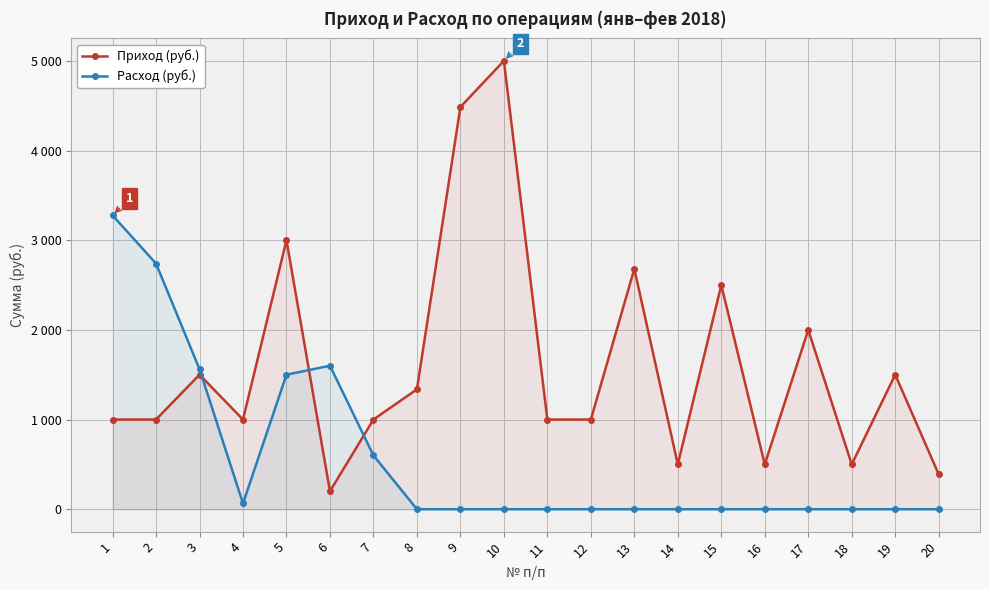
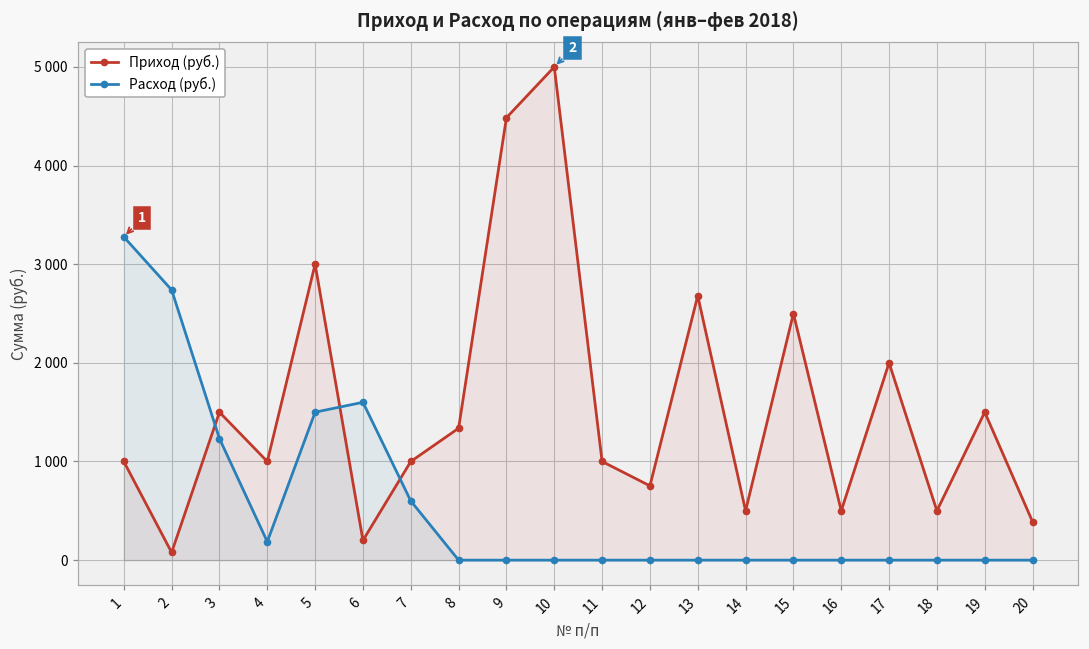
Приход (руб.), 2: 1000 -> 100
Расход (руб.), 3: 1600 -> 1200
Расход (руб.), 4: 100 -> 200
Приход (руб.), 12: 1000 -> 800
